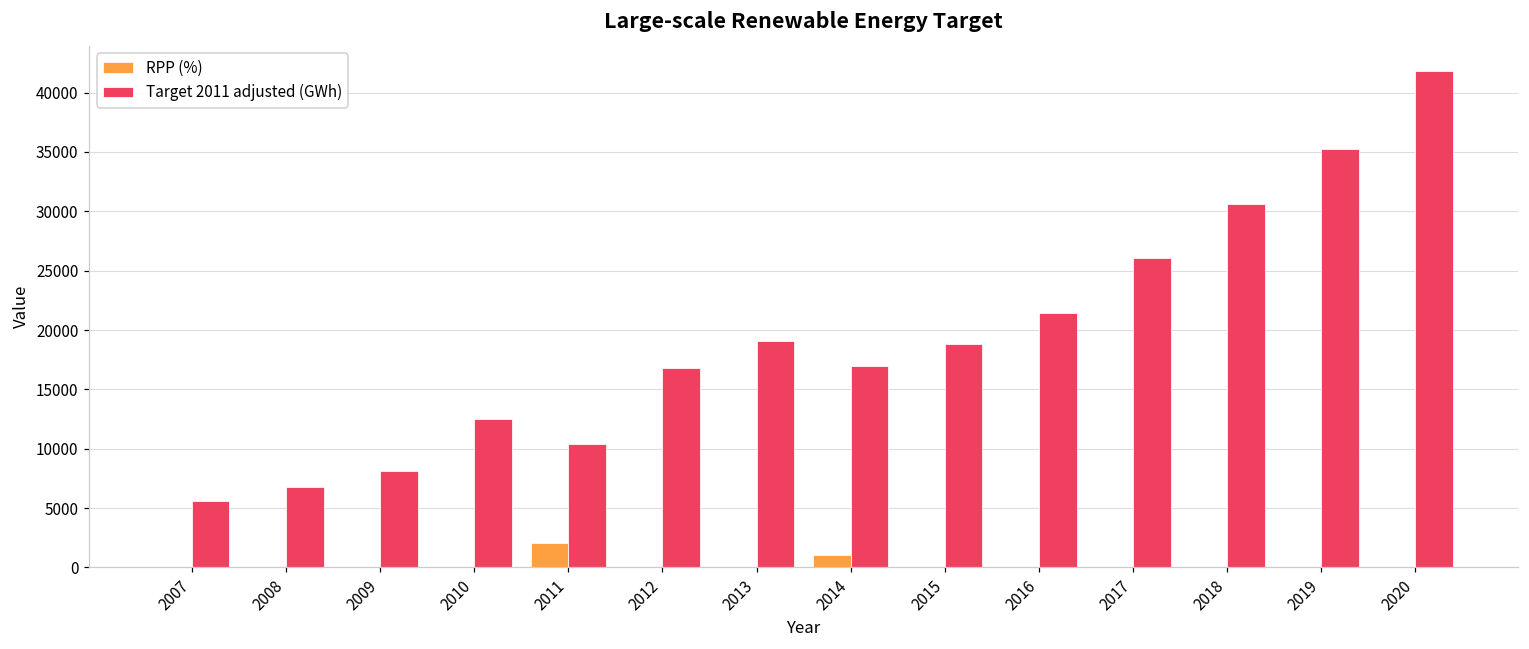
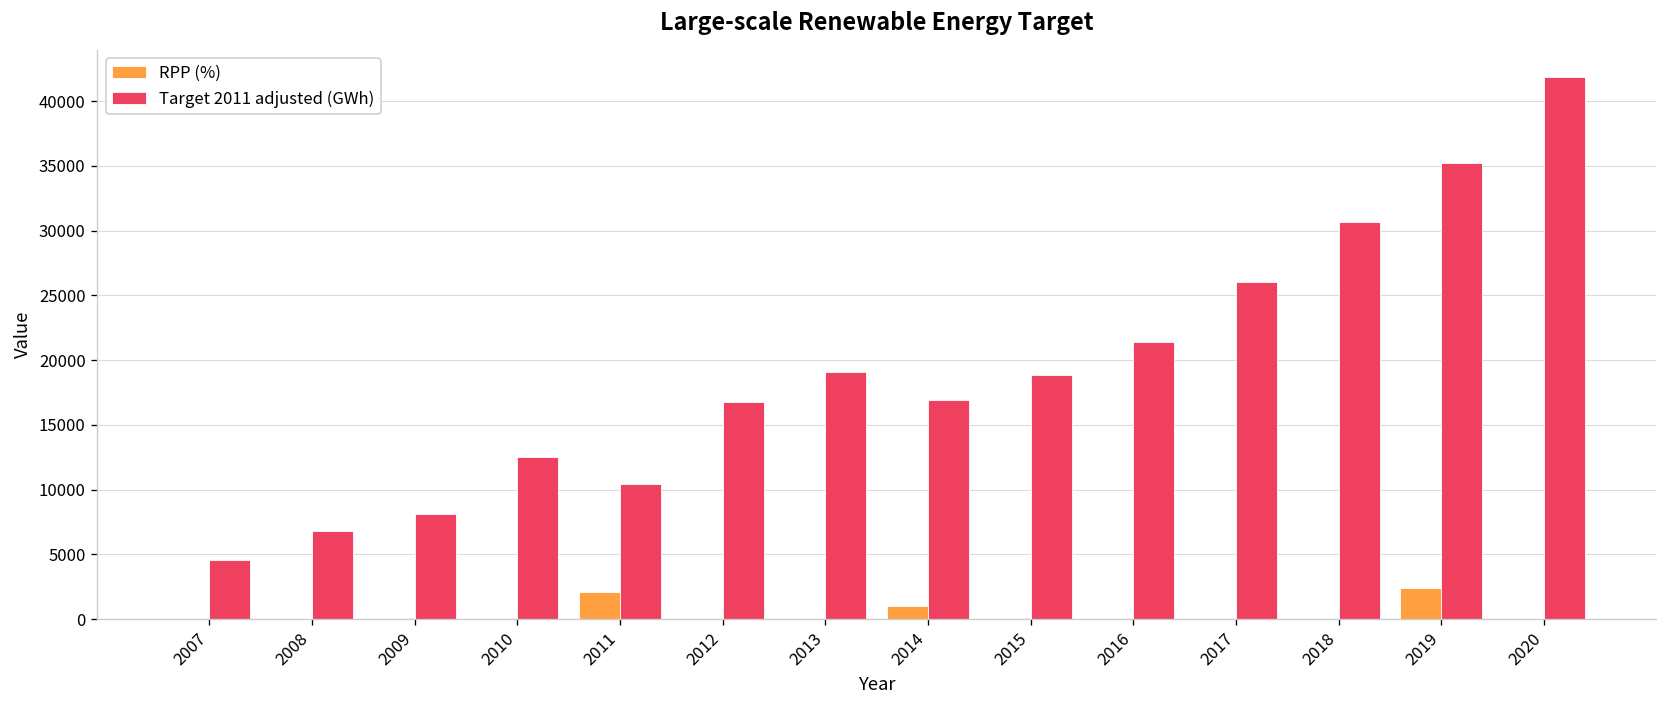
Target 2011 adjusted (GWh), 2007: 5600 -> 4500
RPP (%), 2019: 0 -> 2400
